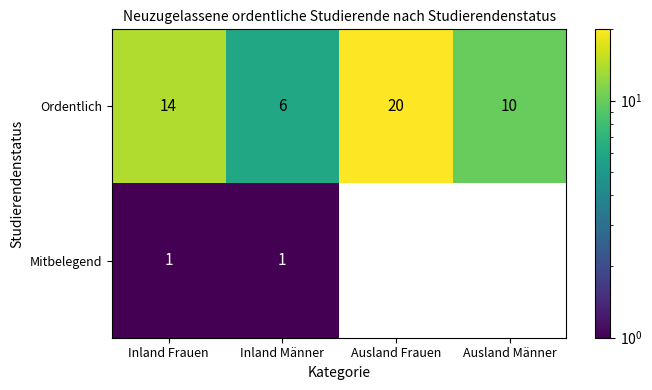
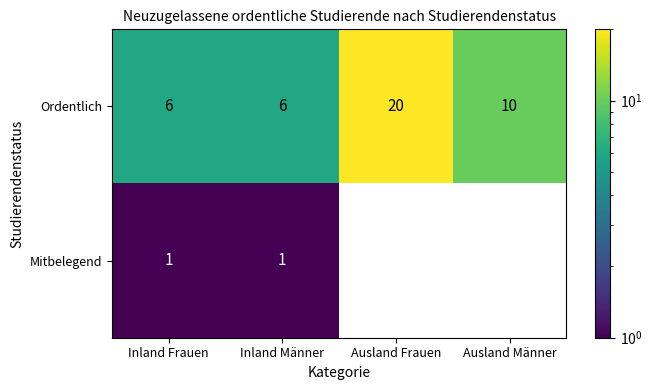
Ordentlich, Inland Frauen: 14 -> 6
